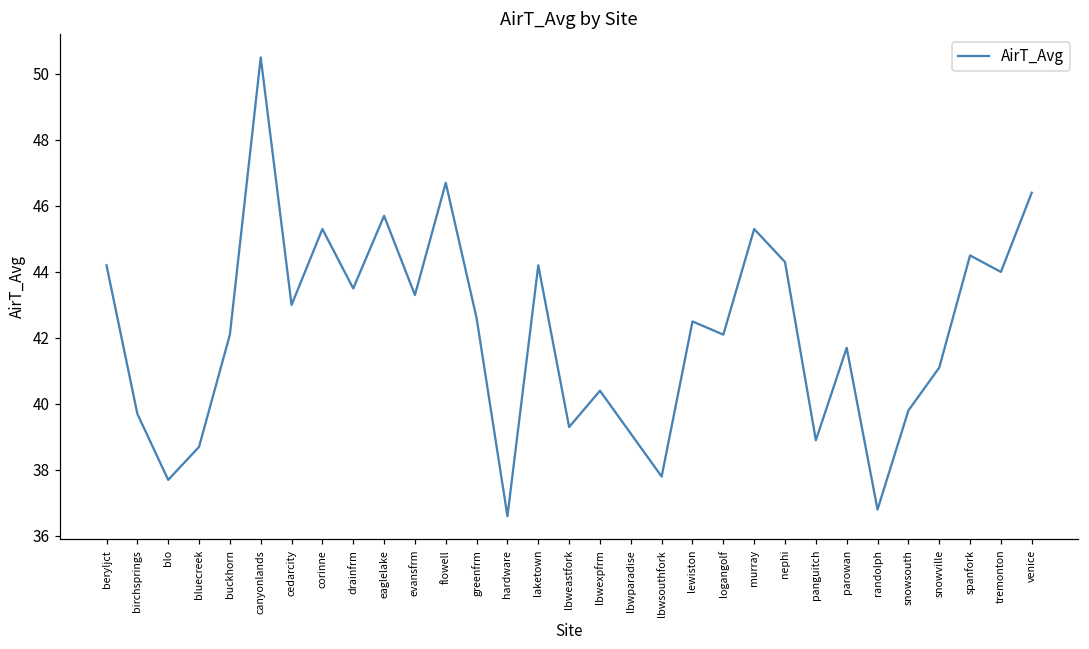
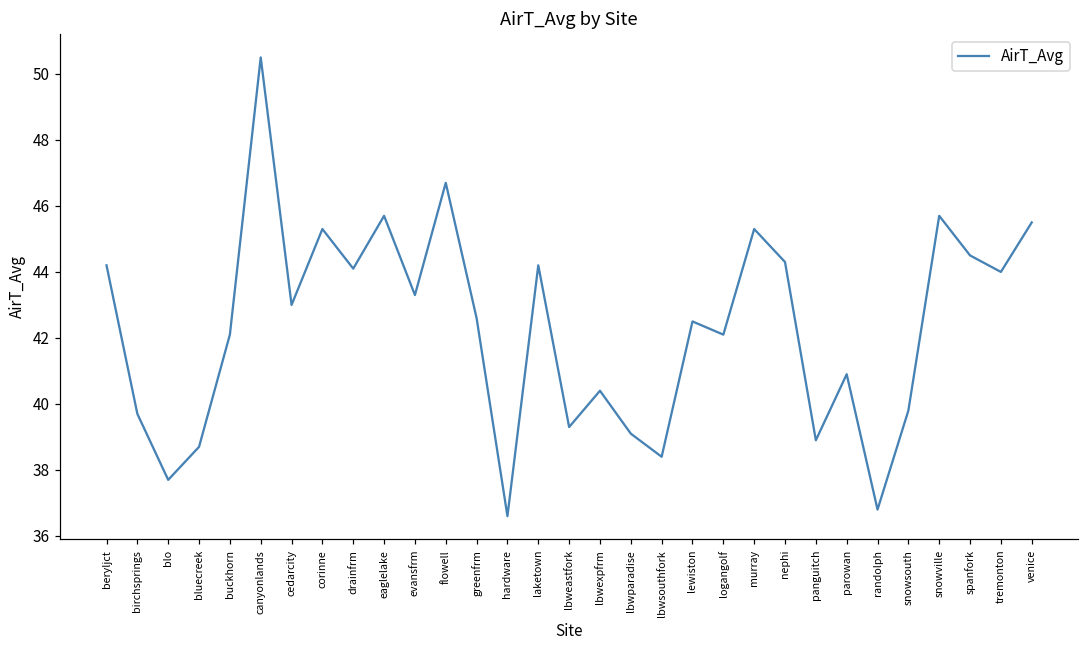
drainfrm: 43.5 -> 44.1
lbwsouthfork: 37.8 -> 38.4
parowan: 41.7 -> 40.9
snowville: 41.1 -> 45.7
venice: 46.4 -> 45.5
